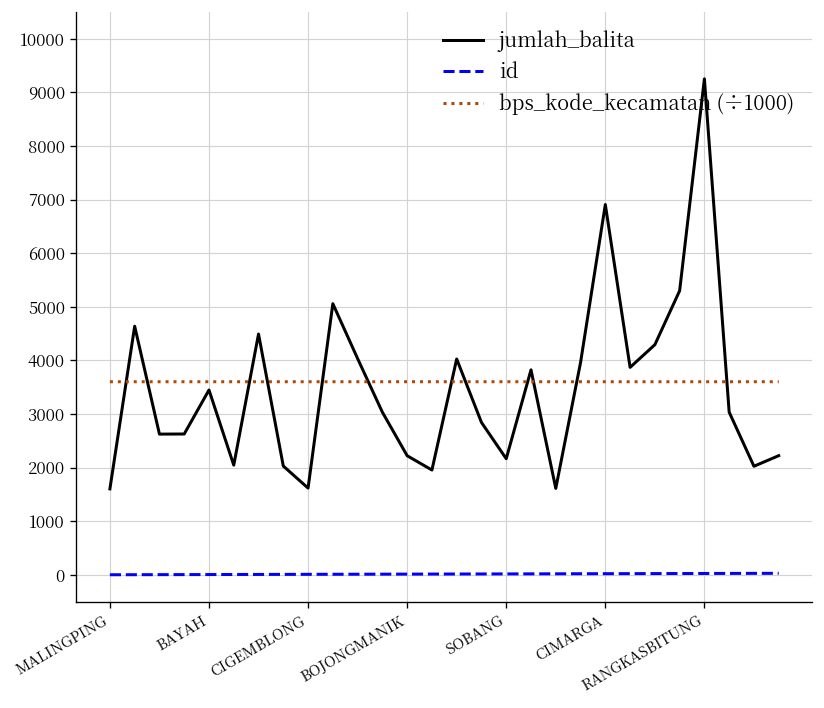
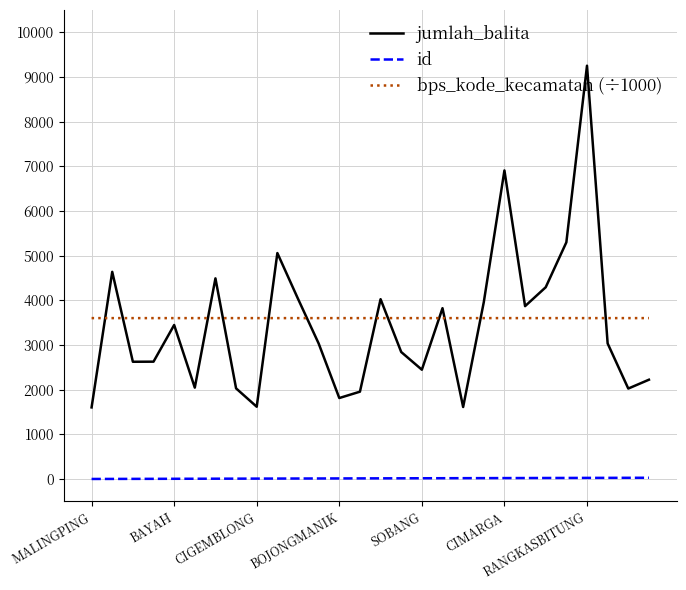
jumlah_balita, BOJONGMANIK: 2200 -> 1800
jumlah_balita, SOBANG: 2200 -> 2400
